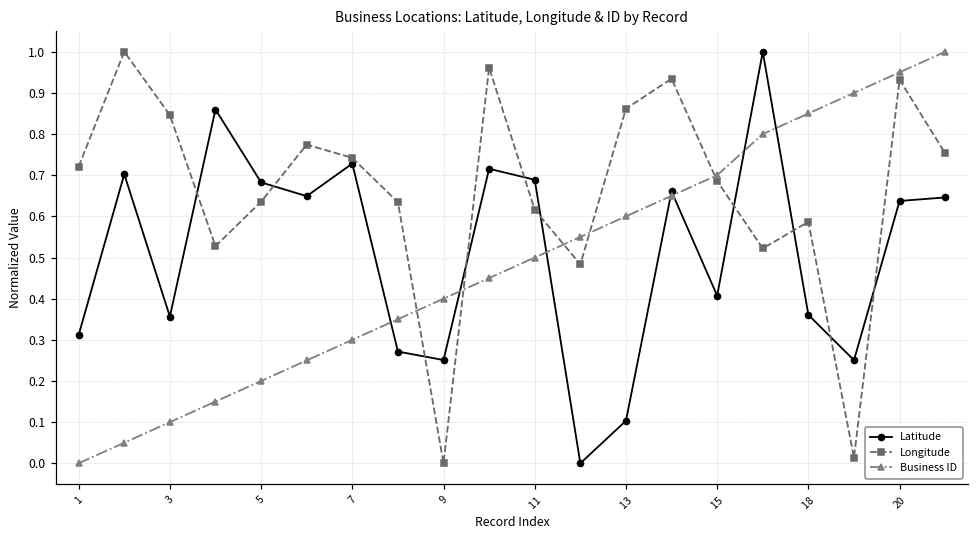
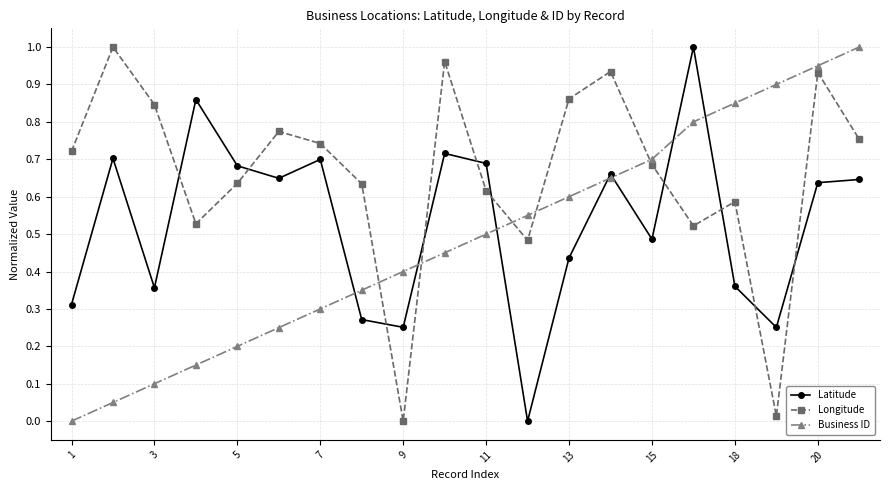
Latitude, 7: 0.73 -> 0.70
Latitude, 13: 0.10 -> 0.44
Latitude, 15: 0.41 -> 0.49
